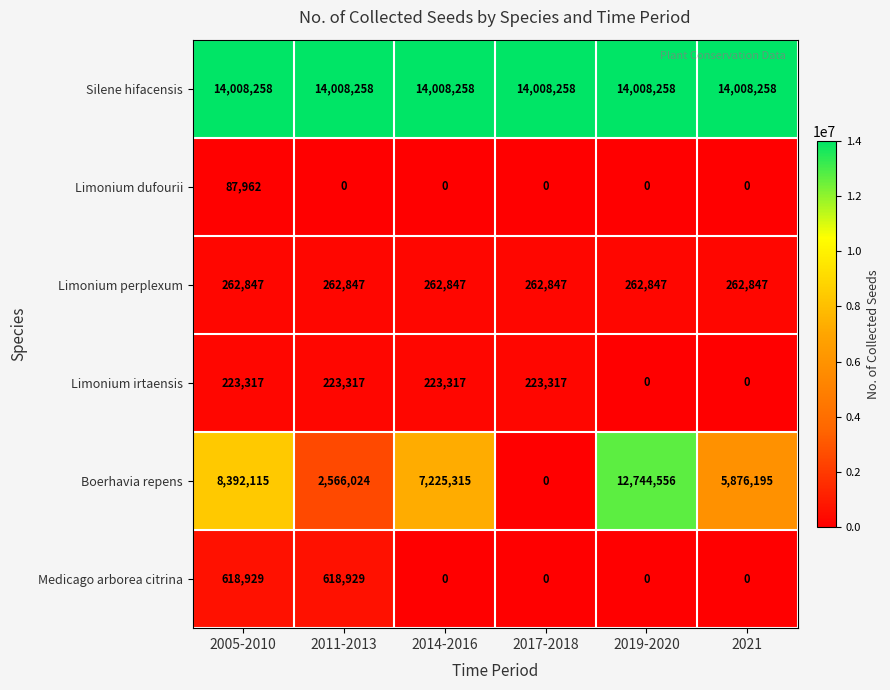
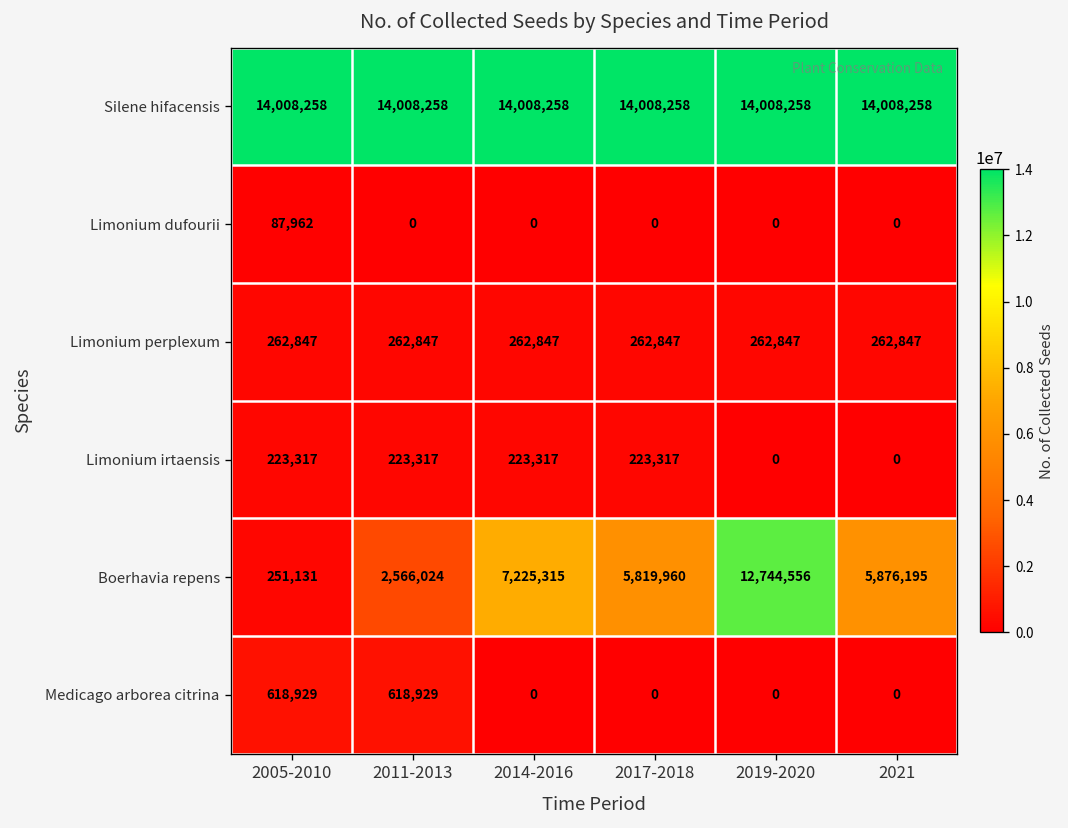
Boerhavia repens, 2005-2010: 8,392,115 -> 251,131
Boerhavia repens, 2017-2018: 0 -> 5,819,960
